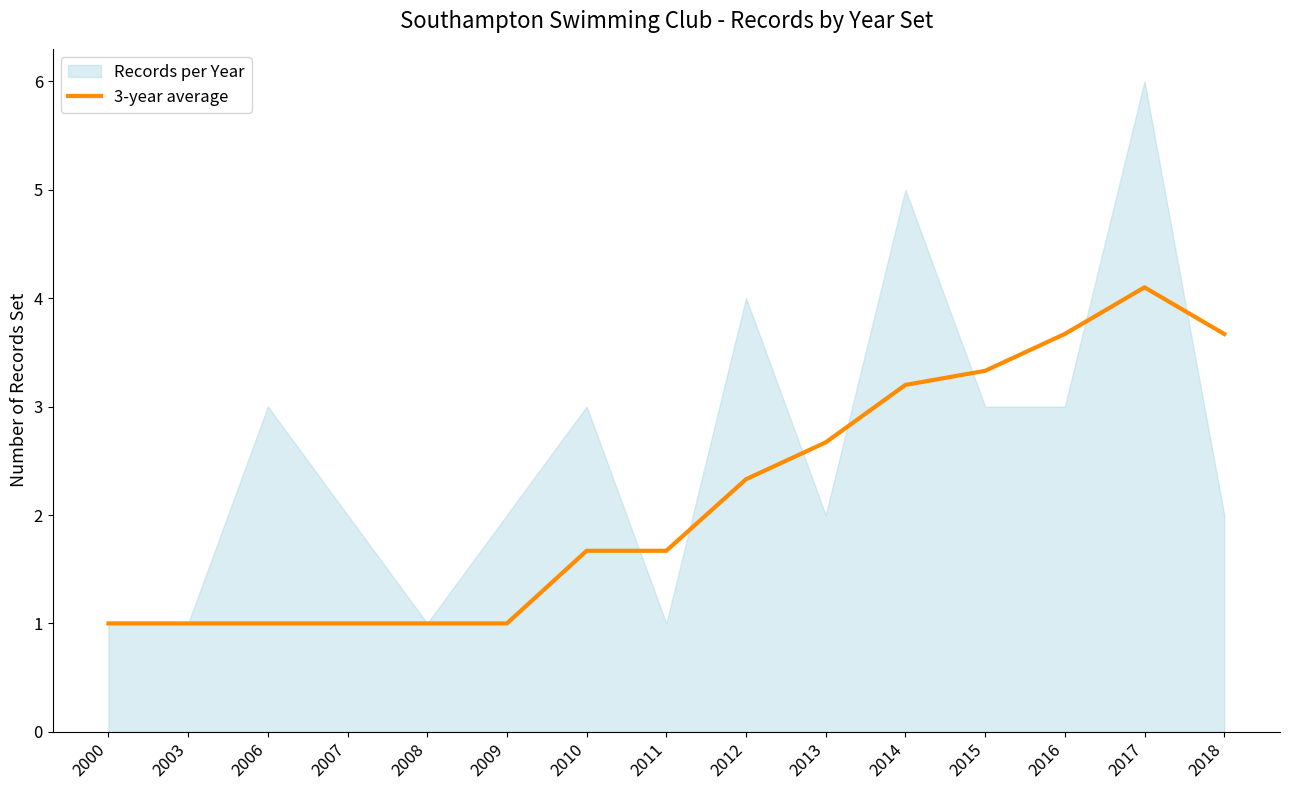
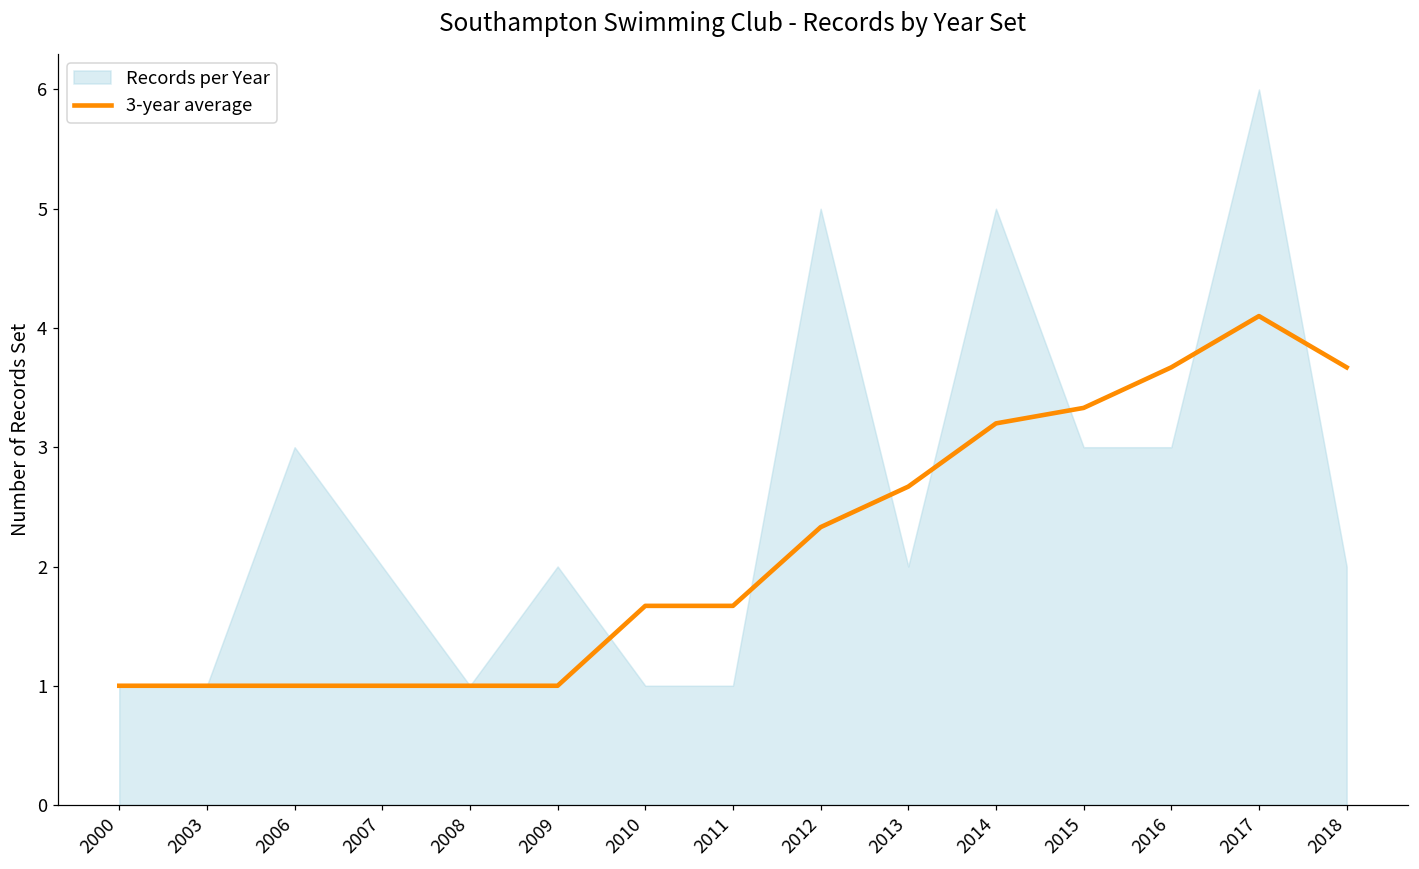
Records per Year, 2010: 3 -> 1
Records per Year, 2012: 4 -> 5
